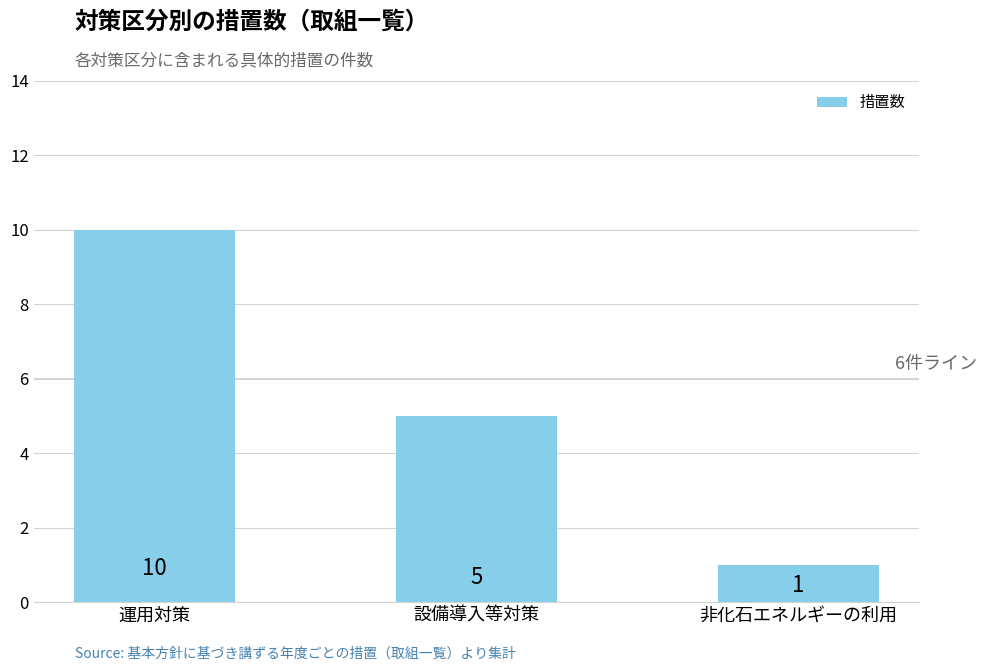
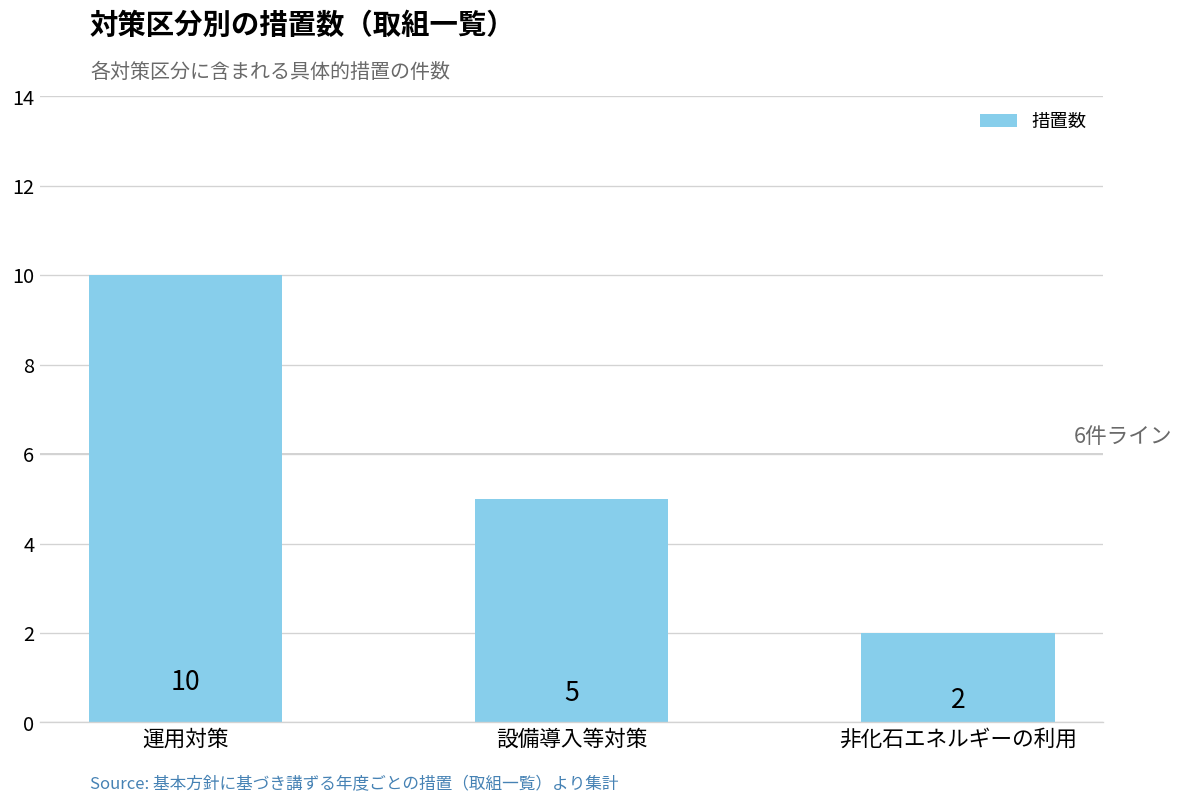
非化石エネルギーの利用: 1 -> 2
